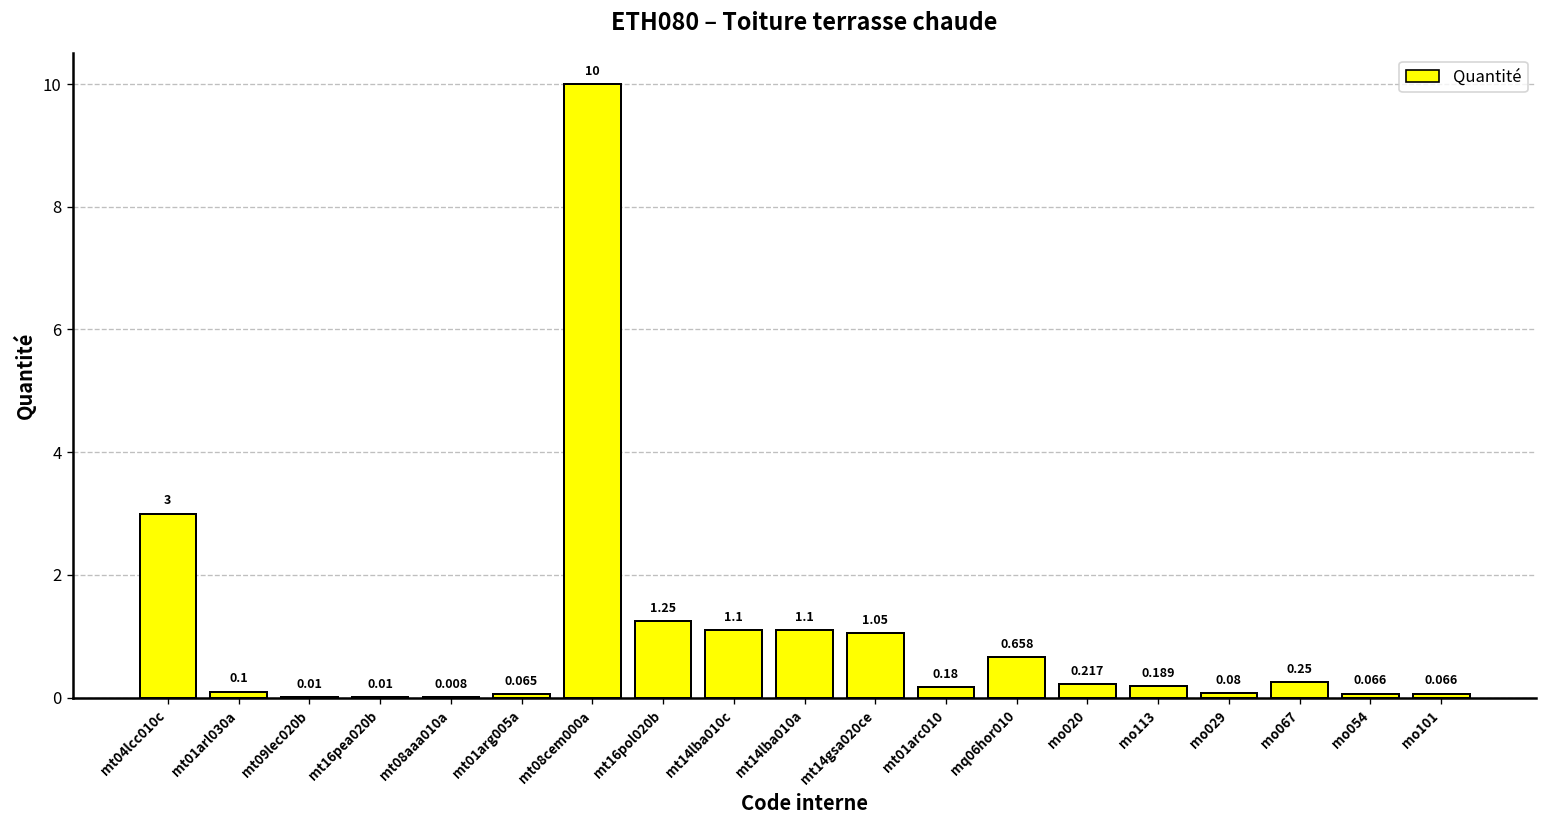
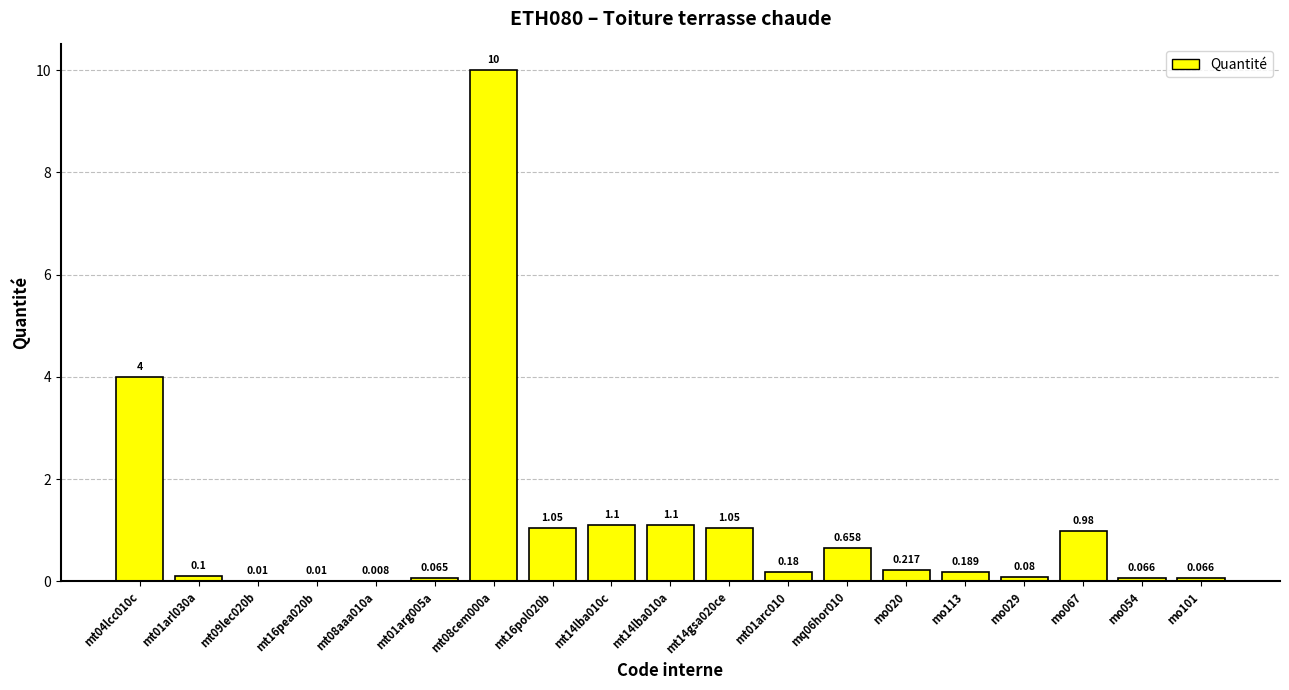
mt04lcc010c: 3 -> 4
mt16pol020b: 1.25 -> 1.05
mo067: 0.25 -> 0.98
